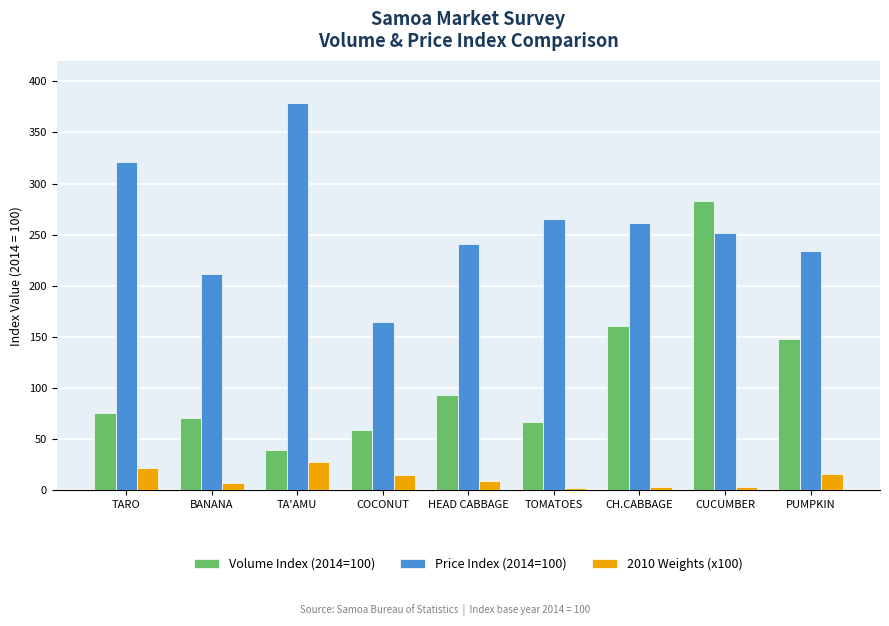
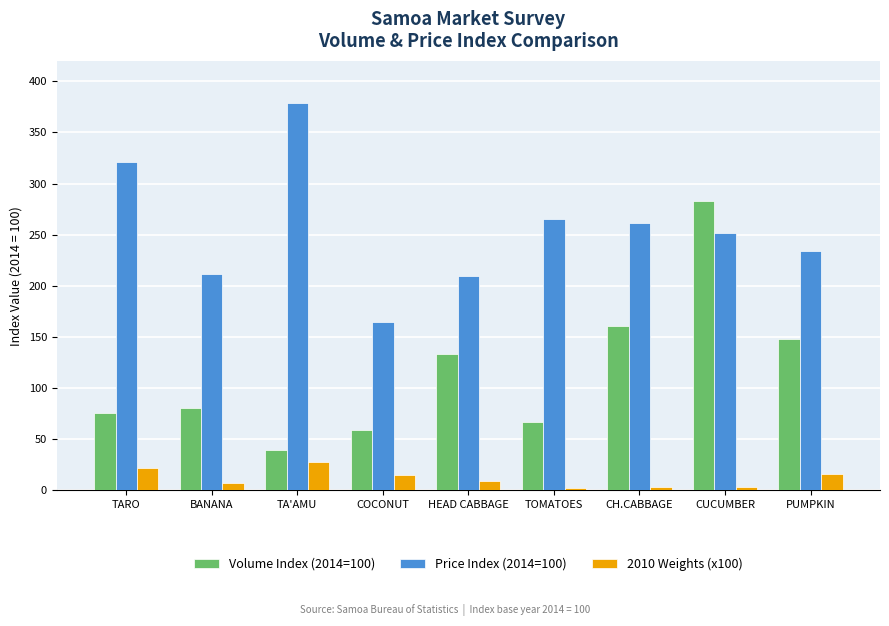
Volume Index (2014=100), BANANA: 71 -> 81
Volume Index (2014=100), HEAD CABBAGE: 93 -> 133
Price Index (2014=100), HEAD CABBAGE: 240 -> 210
